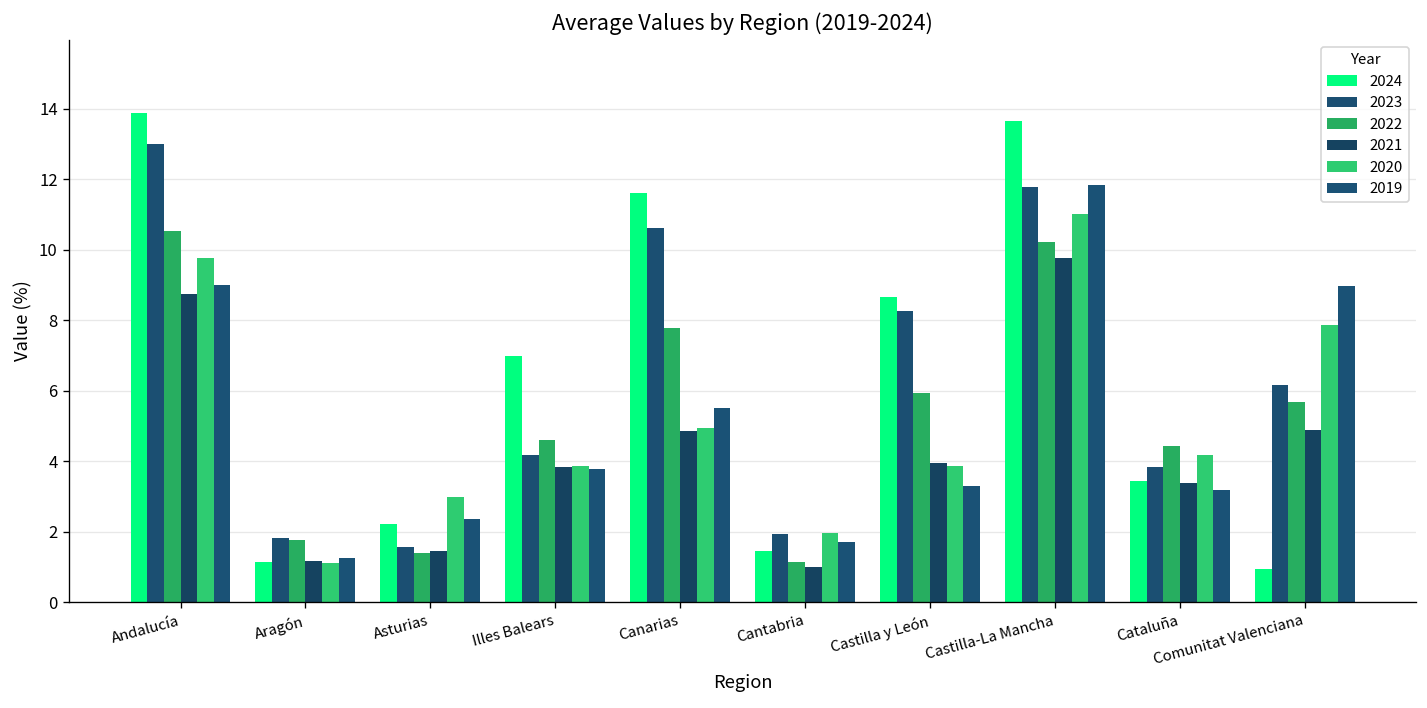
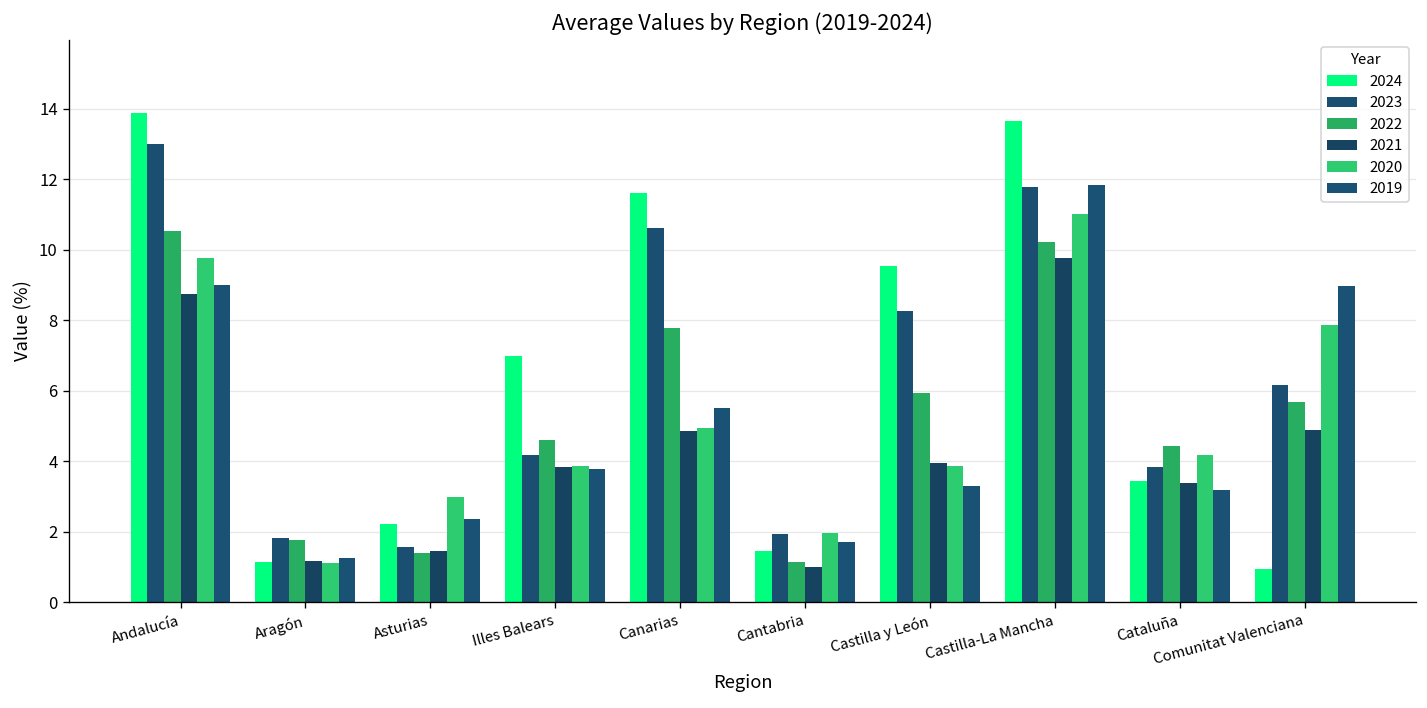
2024, Castilla y León: 8.7 -> 9.5
